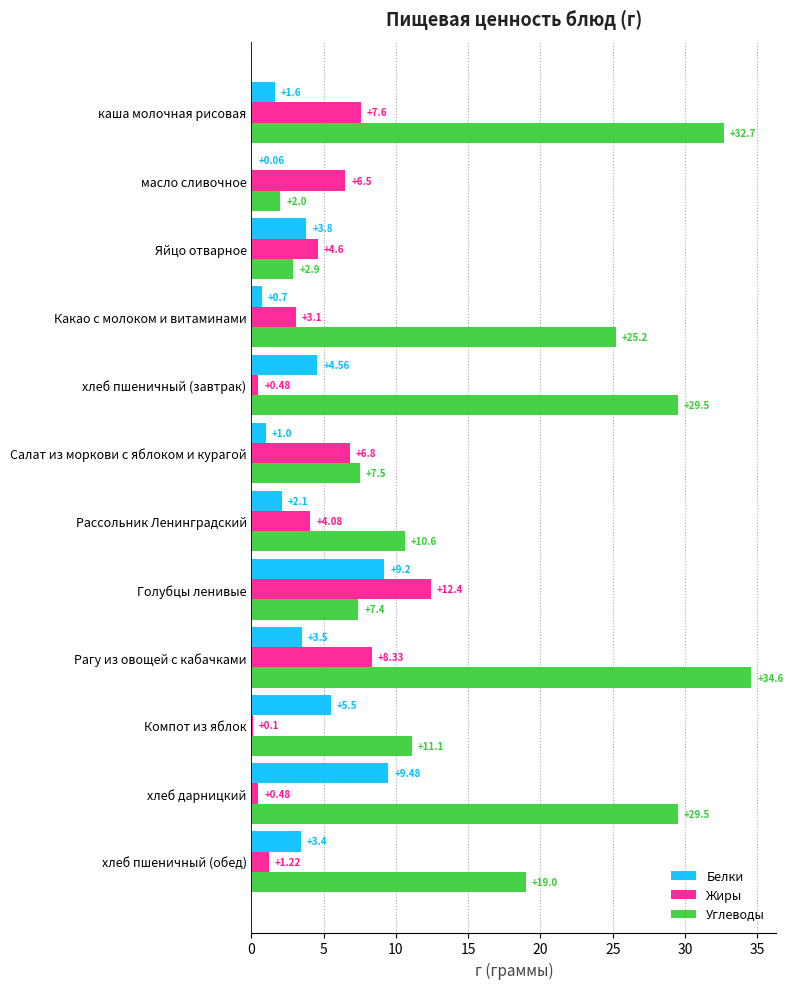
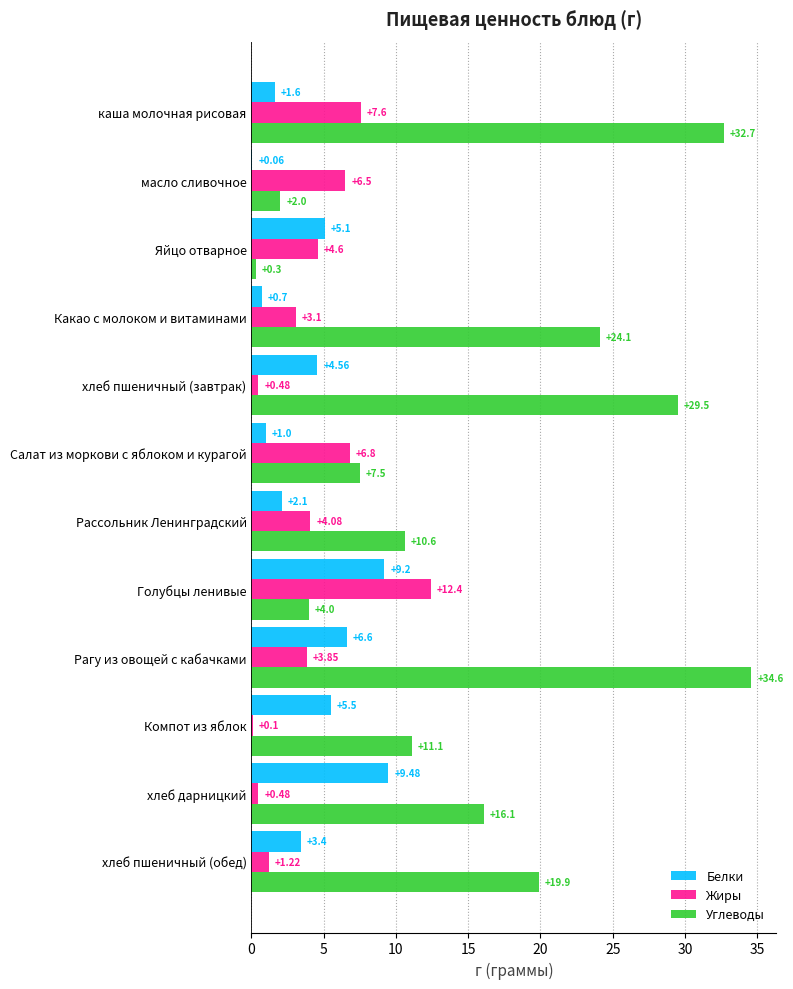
Белки, Яйцо отварное: +3.8 -> +5.1
Углеводы, Яйцо отварное: +2.9 -> +0.3
Углеводы, Какао с молоком и витаминами: +25.2 -> +24.1
Углеводы, Голубцы ленивые: +7.4 -> +4.0
Белки, Рагу из овощей с кабачками: +3.5 -> +6.6
Жиры, Рагу из овощей с кабачками: +8.33 -> +3.85
Углеводы, хлеб дарницкий: +29.5 -> +16.1
Углеводы, хлеб пшеничный (обед): +19.0 -> +19.9
